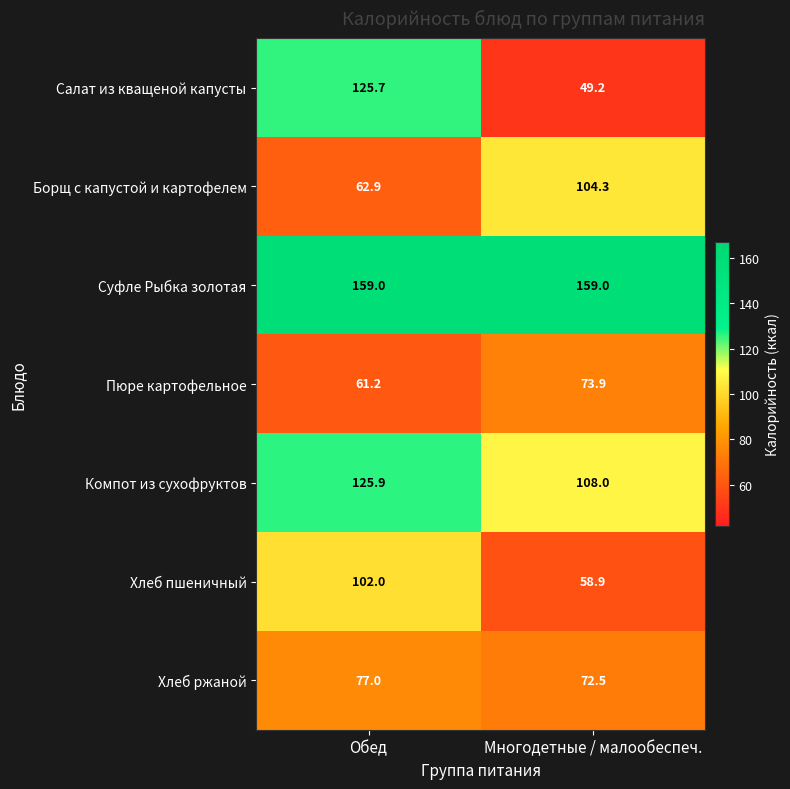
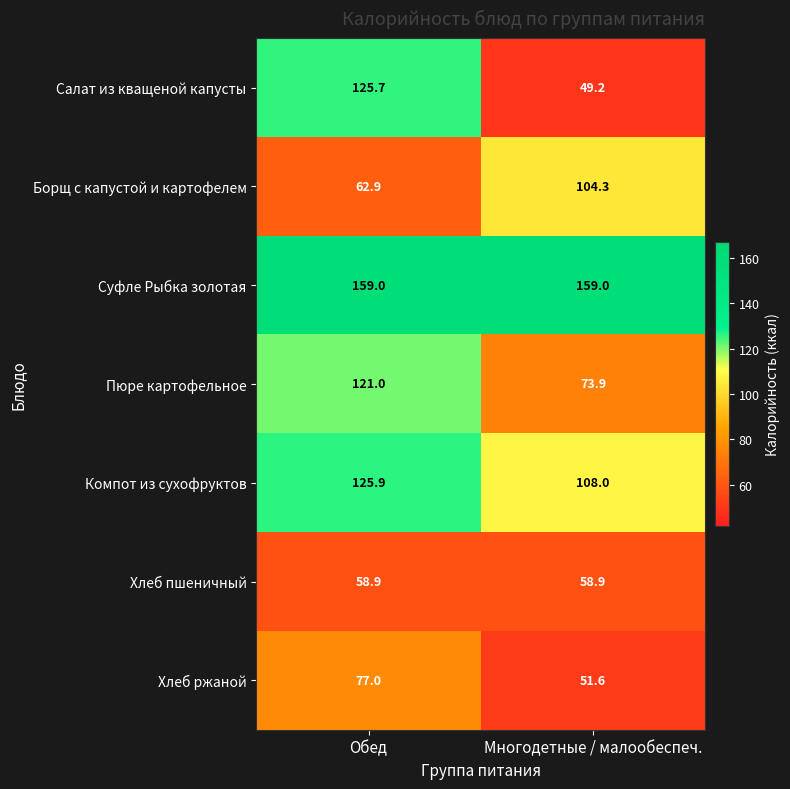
Пюре картофельное, Обед: 61.2 -> 121.0
Хлеб пшеничный, Обед: 102.0 -> 58.9
Хлеб ржаной, Многодетные / малообеспеч.: 72.5 -> 51.6
